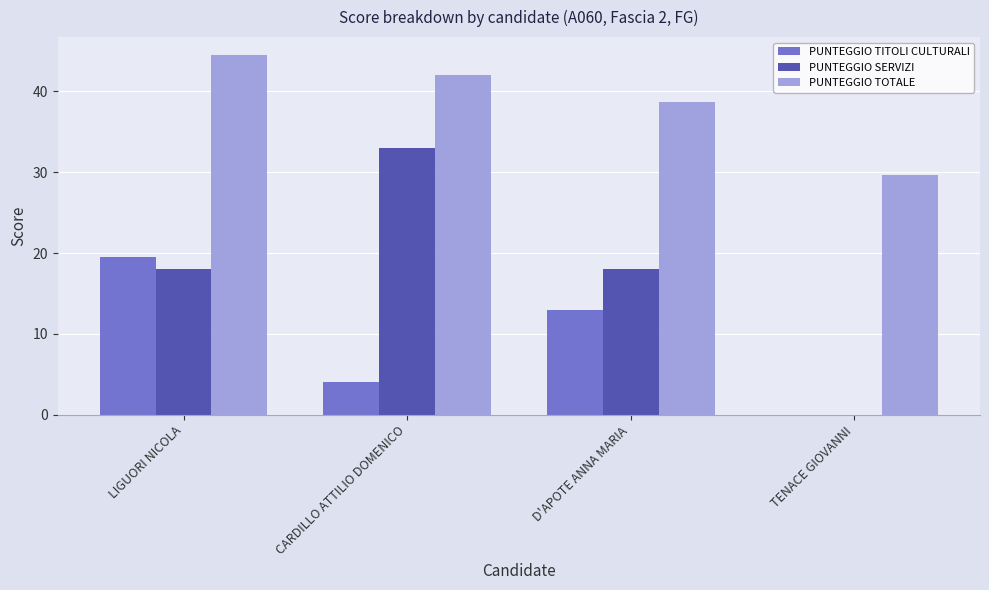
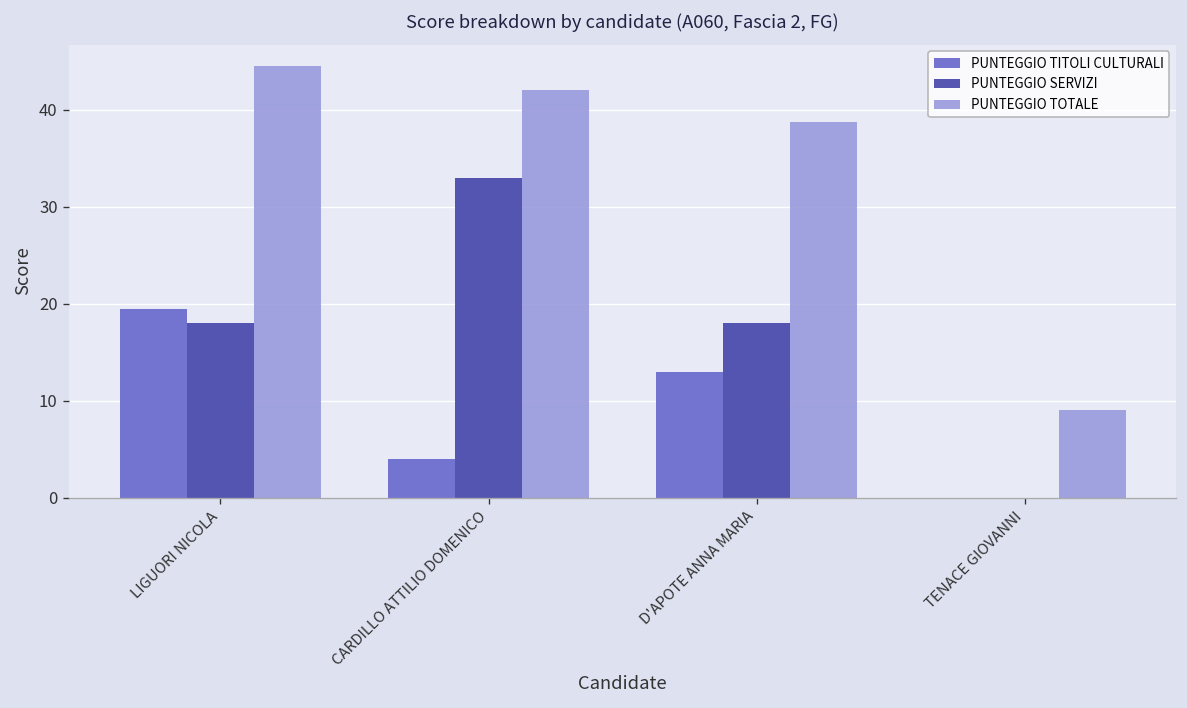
PUNTEGGIO TOTALE, TENACE GIOVANNI: 30 -> 9
